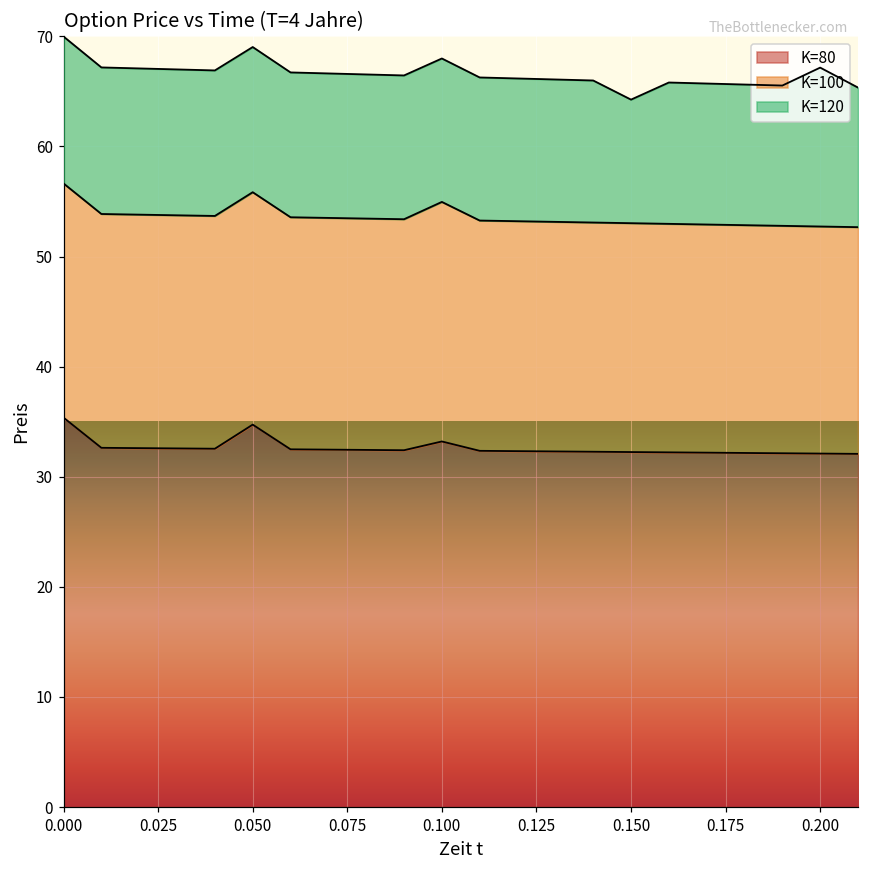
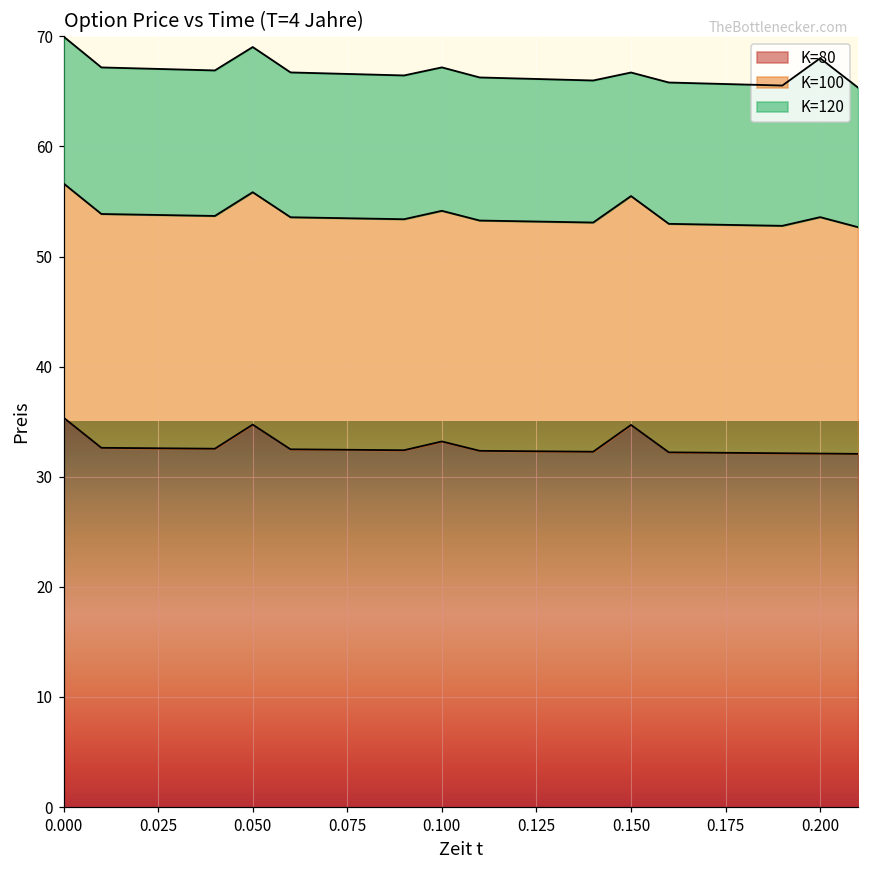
K=100, 0.100: 21.8 -> 20.9
K=80, 0.150: 32.2 -> 34.7
K=100, 0.200: 20.6 -> 21.5
